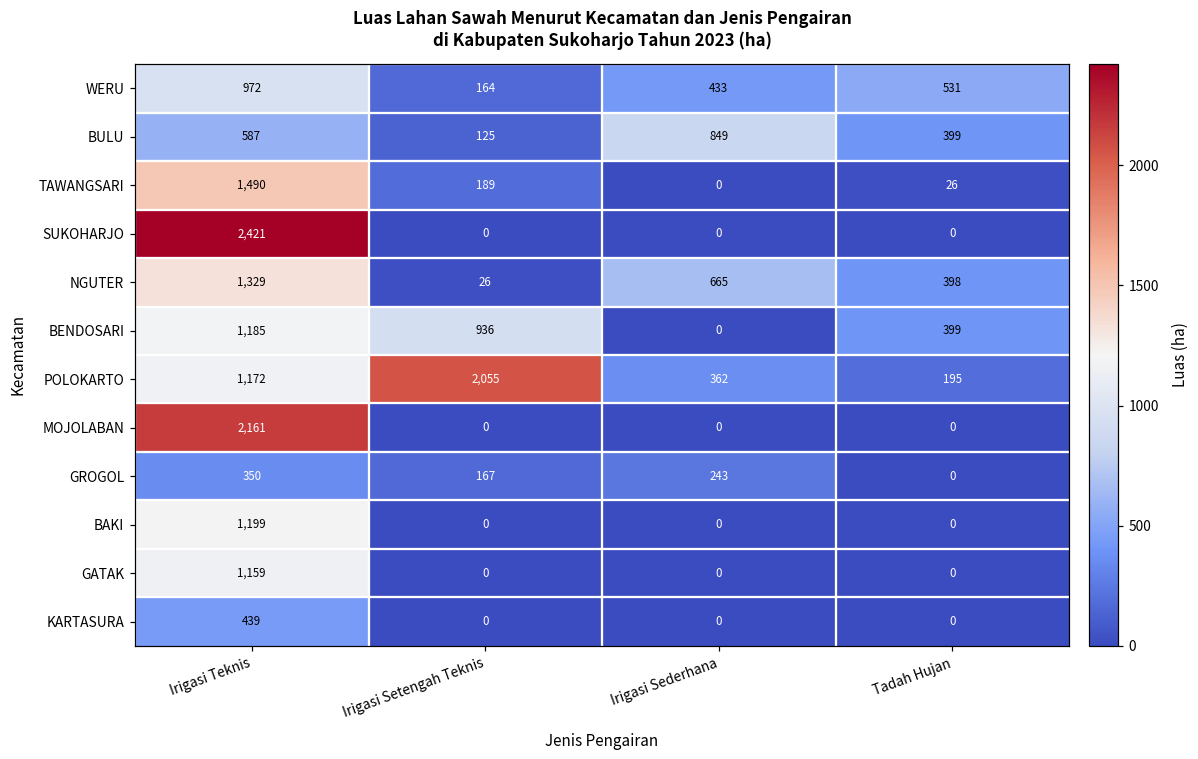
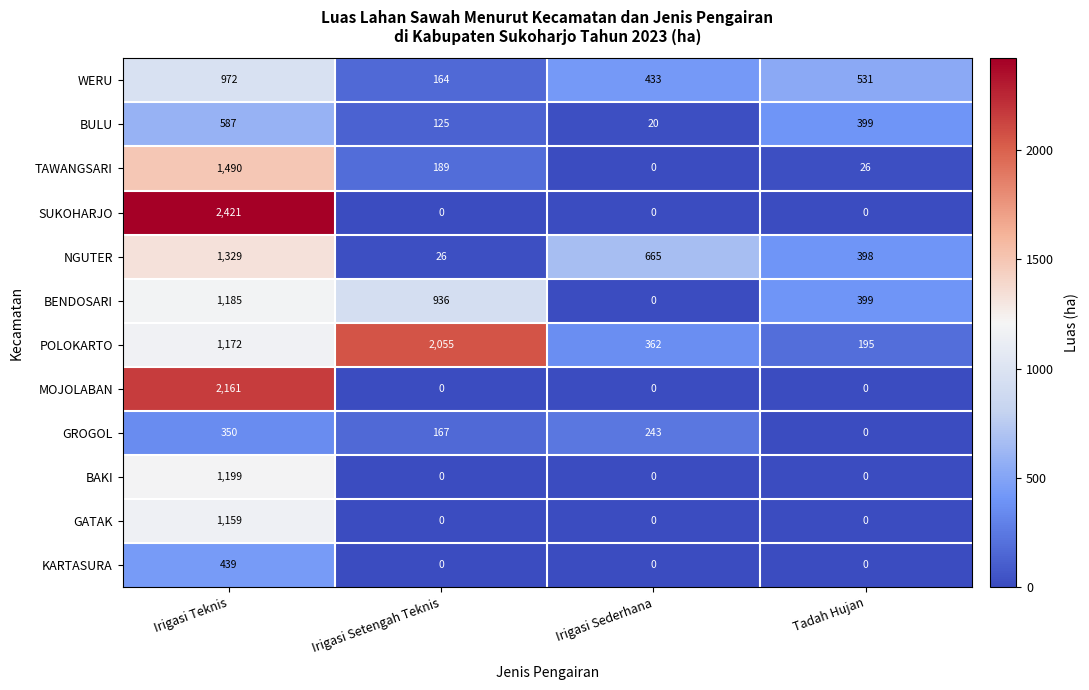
BULU, Irigasi Sederhana: 849 -> 20
